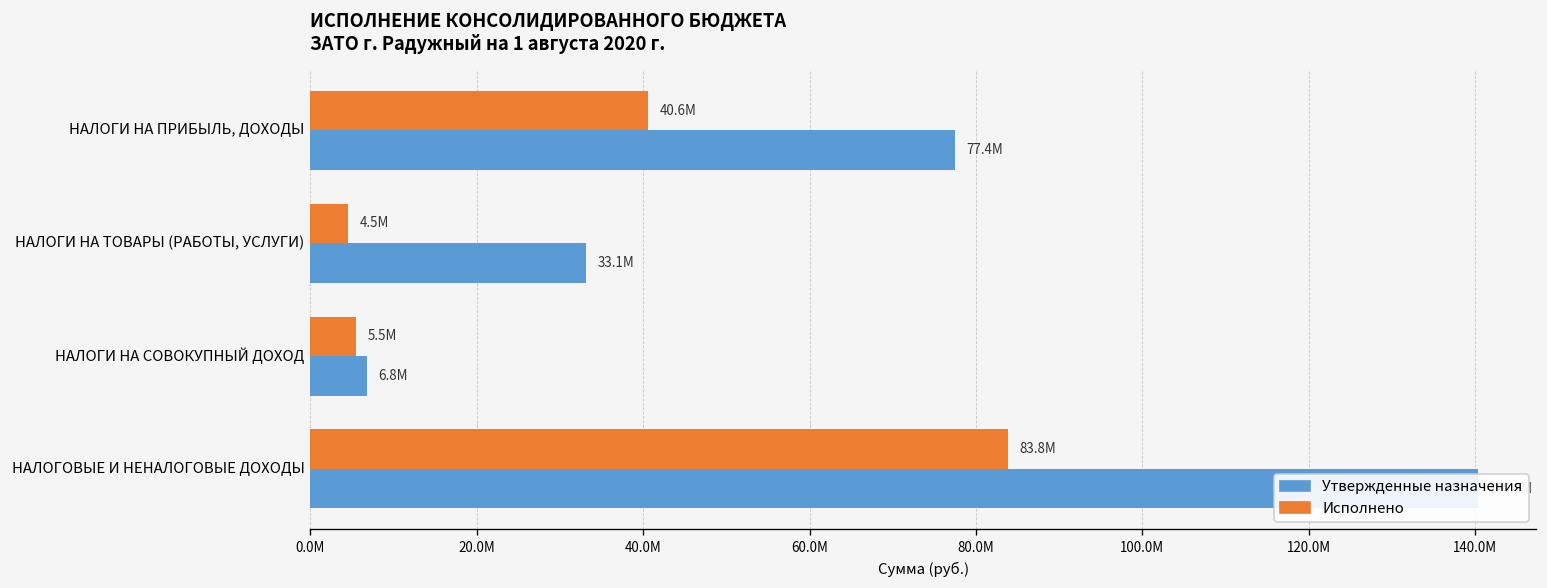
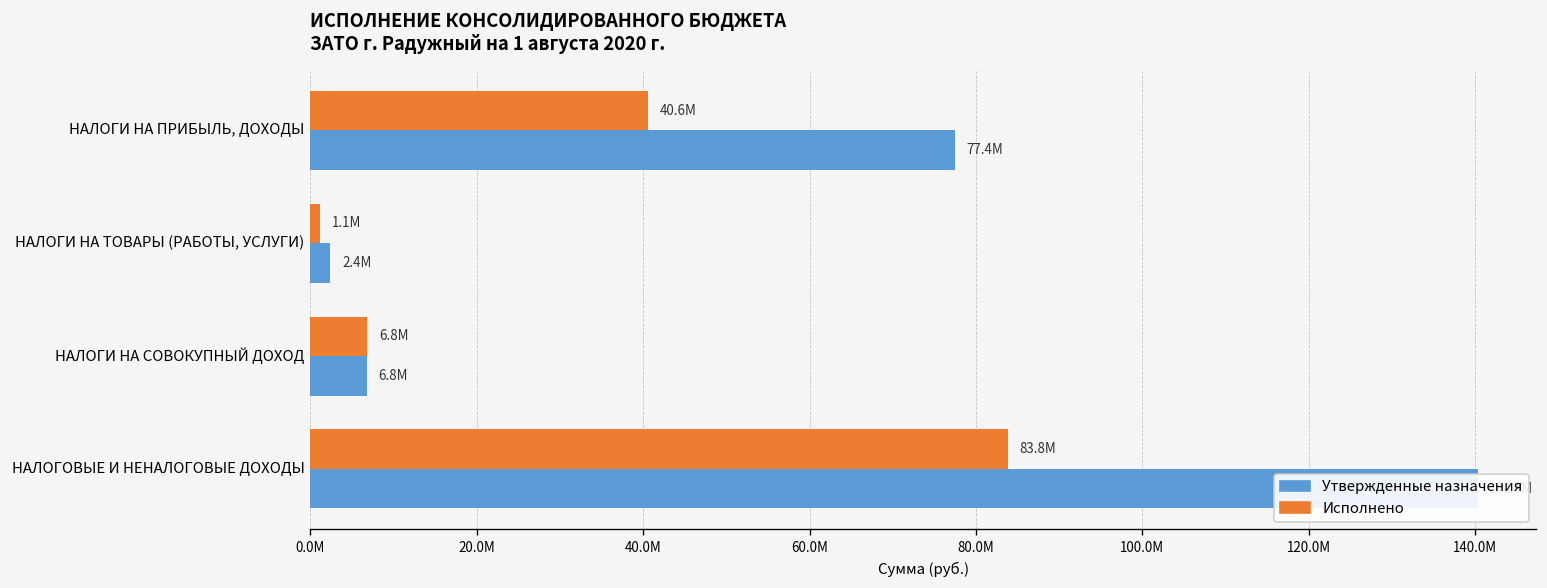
Исполнено, НАЛОГИ НА ТОВАРЫ (РАБОТЫ, УСЛУГИ): 4.5M -> 1.1M
Утвержденные назначения, НАЛОГИ НА ТОВАРЫ (РАБОТЫ, УСЛУГИ): 33.1M -> 2.4M
Исполнено, НАЛОГИ НА СОВОКУПНЫЙ ДОХОД: 5.5M -> 6.8M
